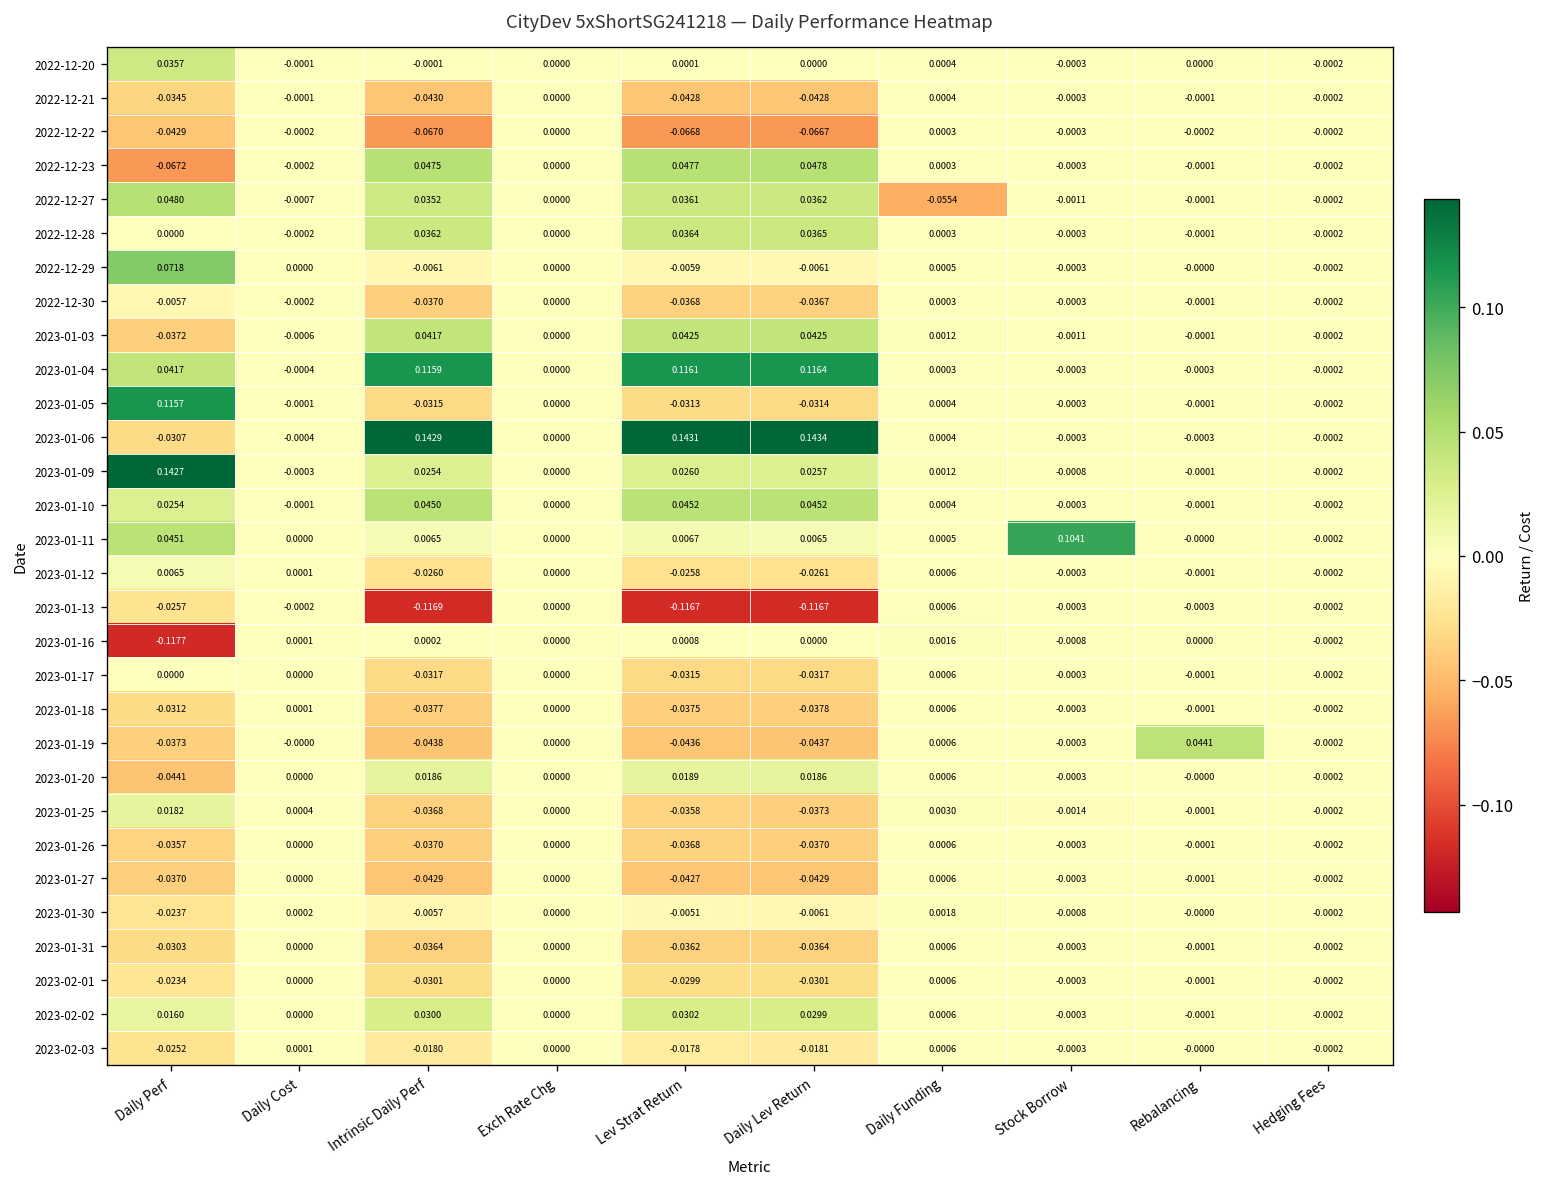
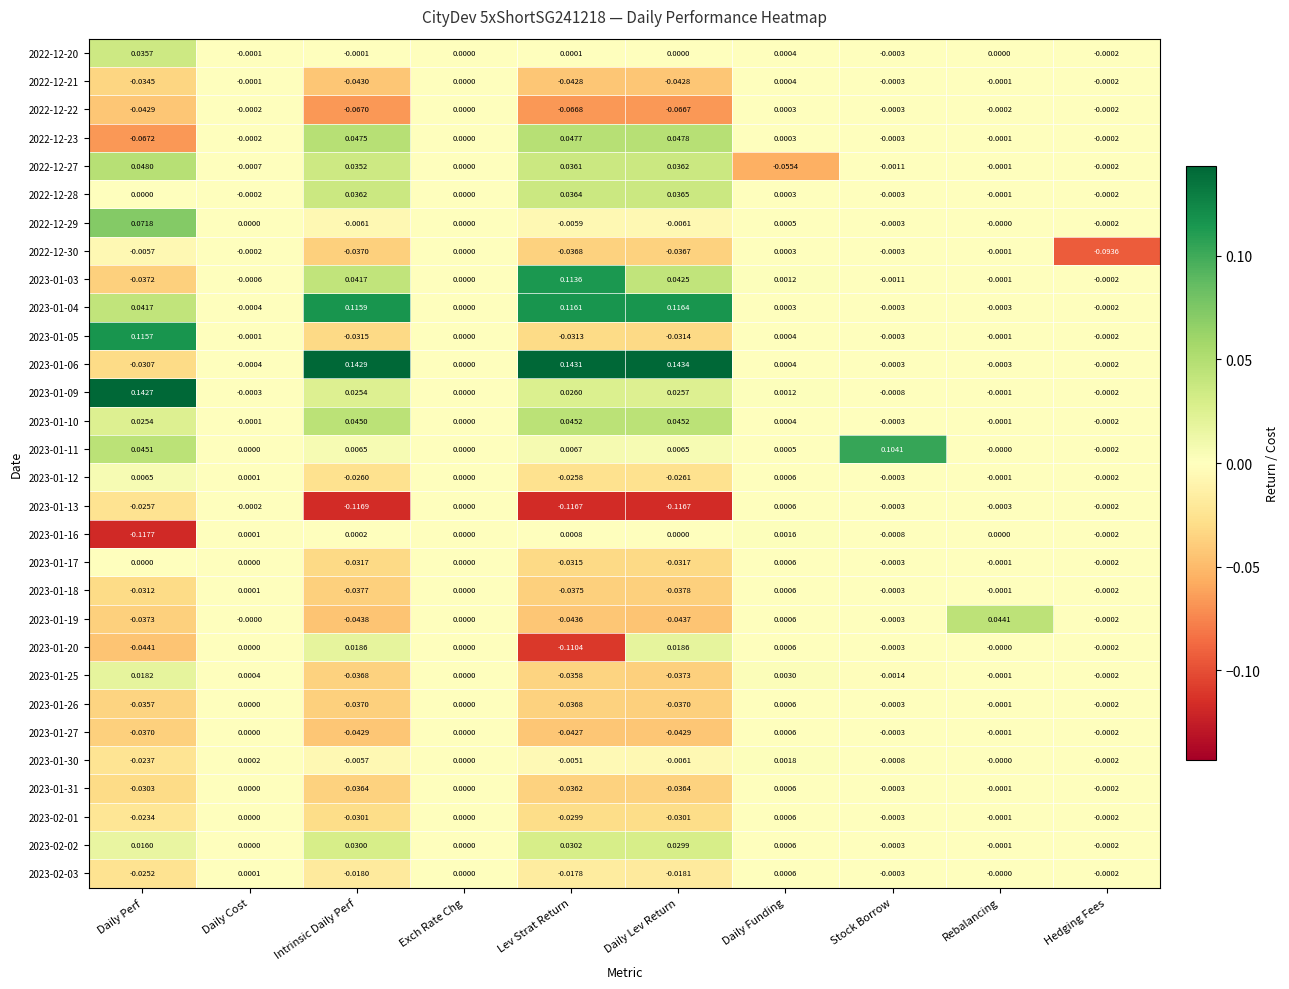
2022-12-30, Hedging Fees: -0.0002 -> -0.0936
2023-01-03, Lev Strat Return: 0.0425 -> 0.1136
2023-01-20, Lev Strat Return: 0.0189 -> -0.1104
